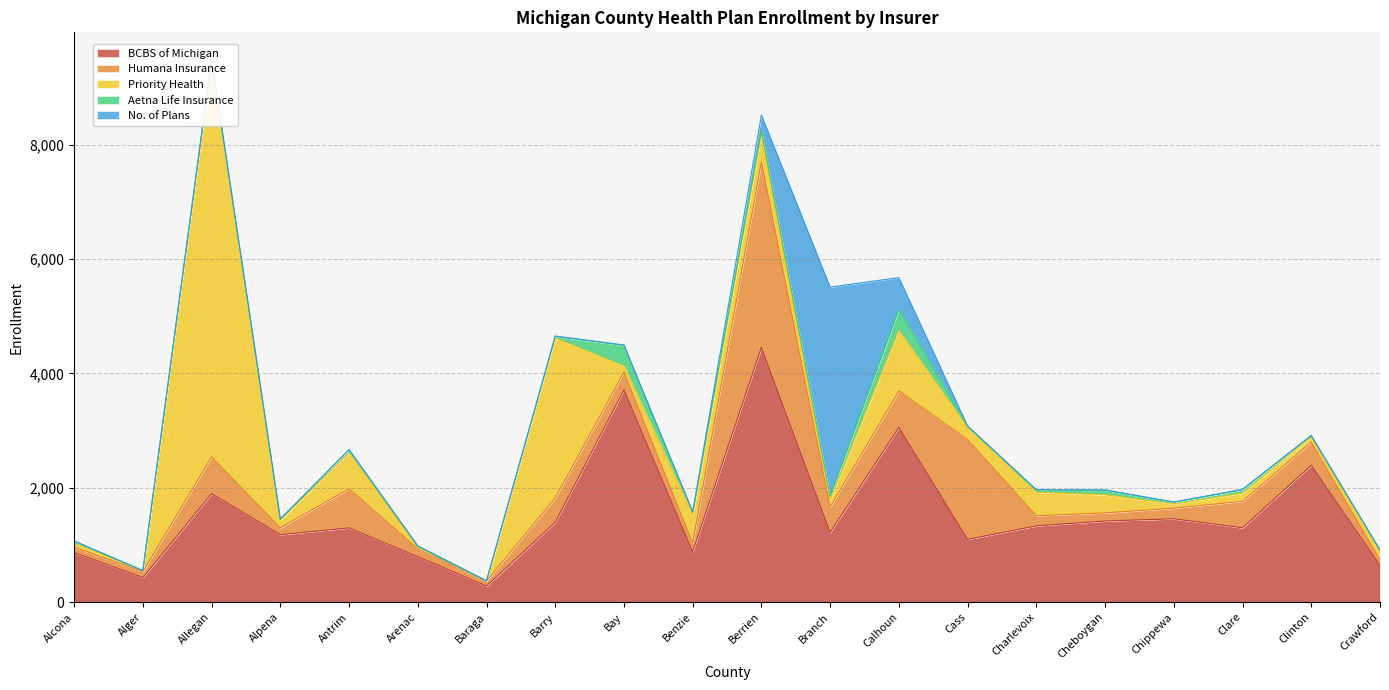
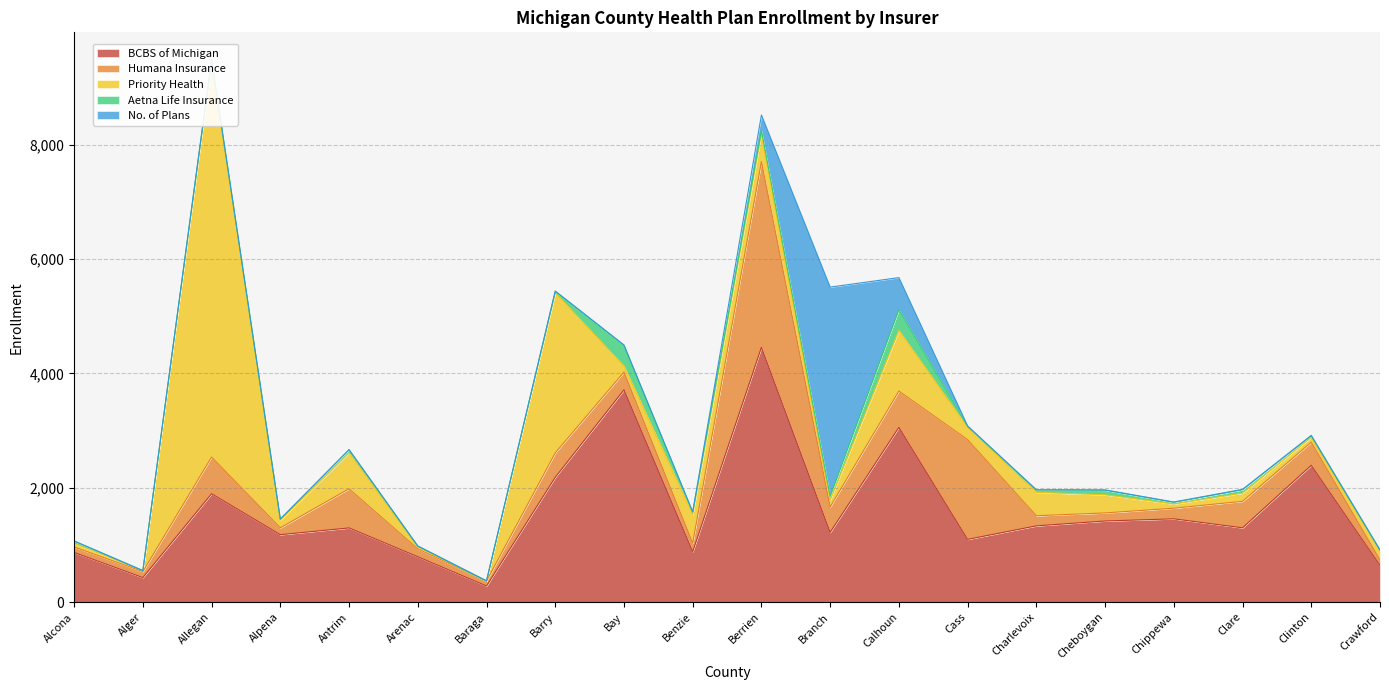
BCBS of Michigan, Barry: 1,400 -> 2,200
